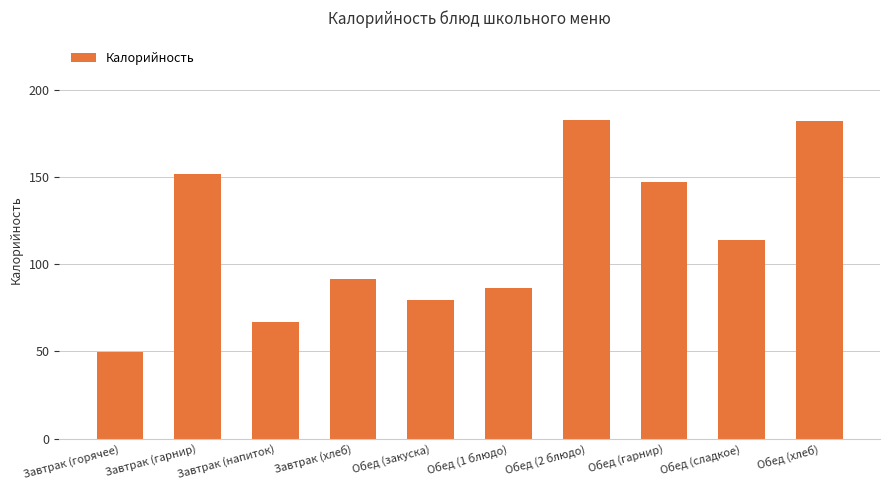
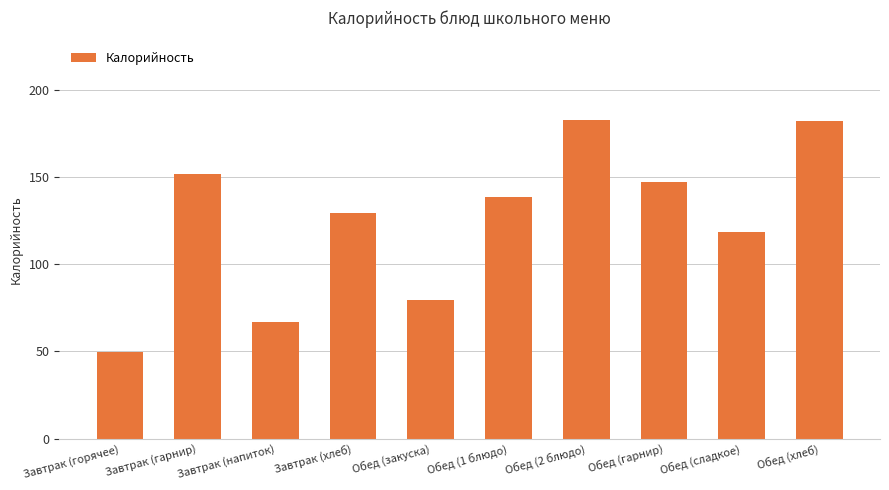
Завтрак (хлеб): 92 -> 129
Обед (1 блюдо): 86 -> 139
Обед (сладкое): 114 -> 119
